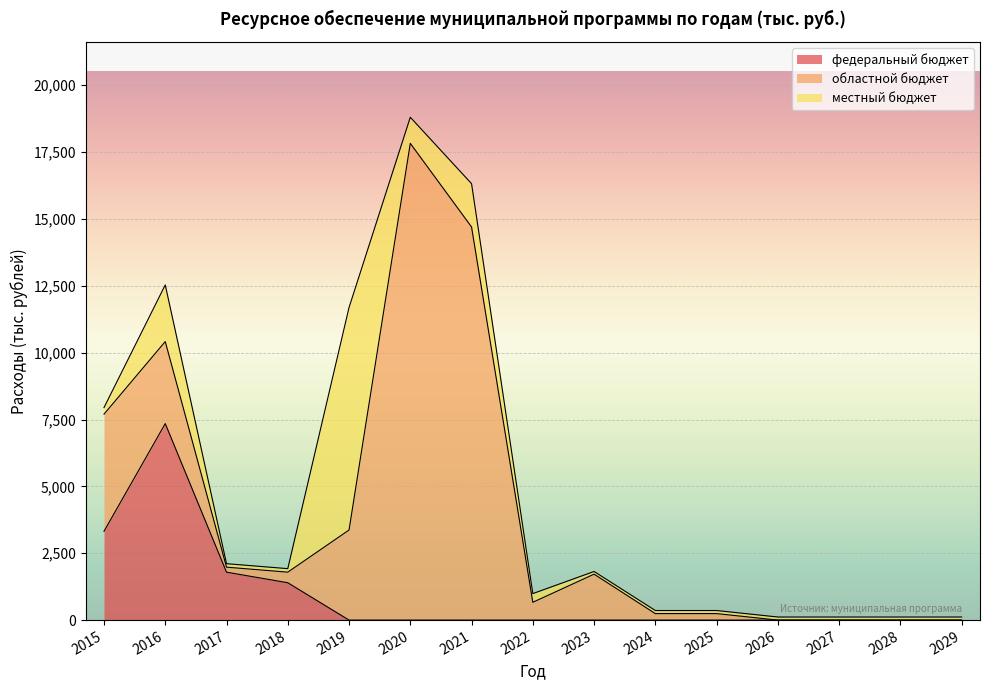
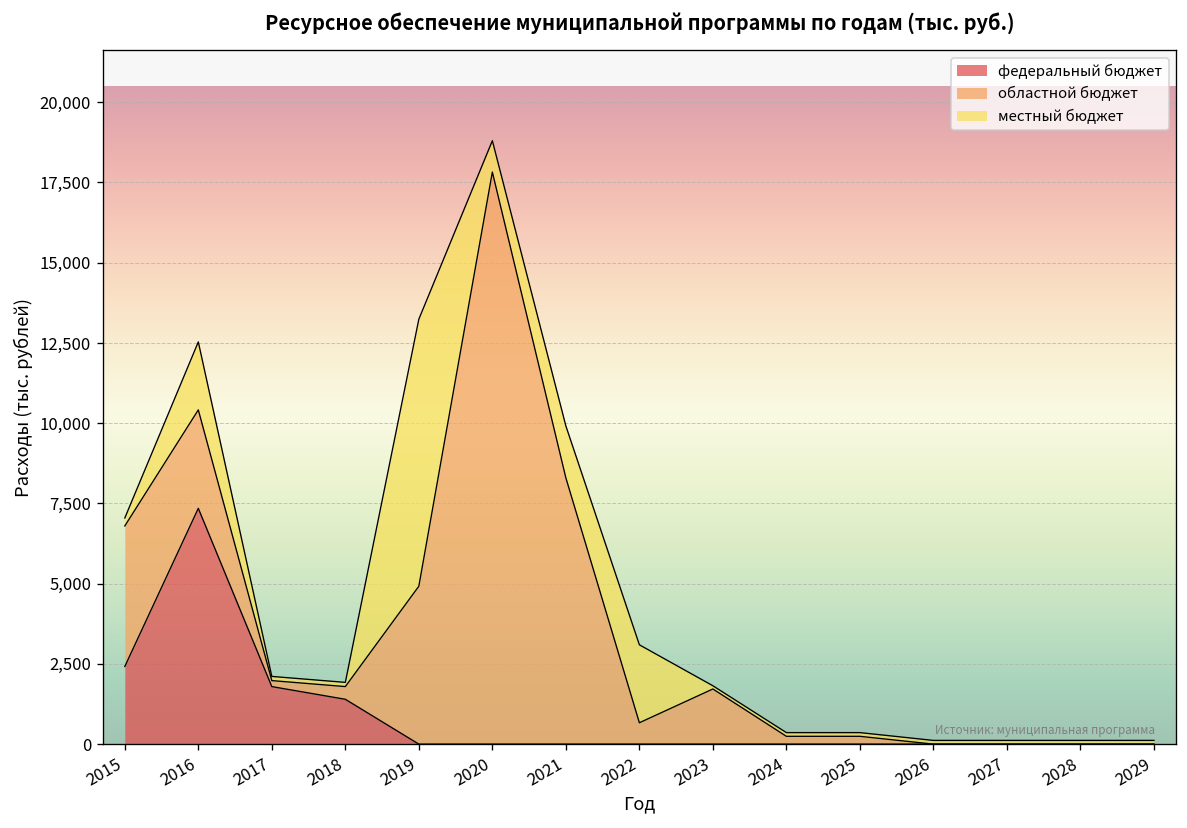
федеральный бюджет, 2015: 3,300 -> 2,400
областной бюджет, 2019: 3,400 -> 4,900
областной бюджет, 2021: 14,700 -> 8,300
местный бюджет, 2022: 300 -> 2,400
